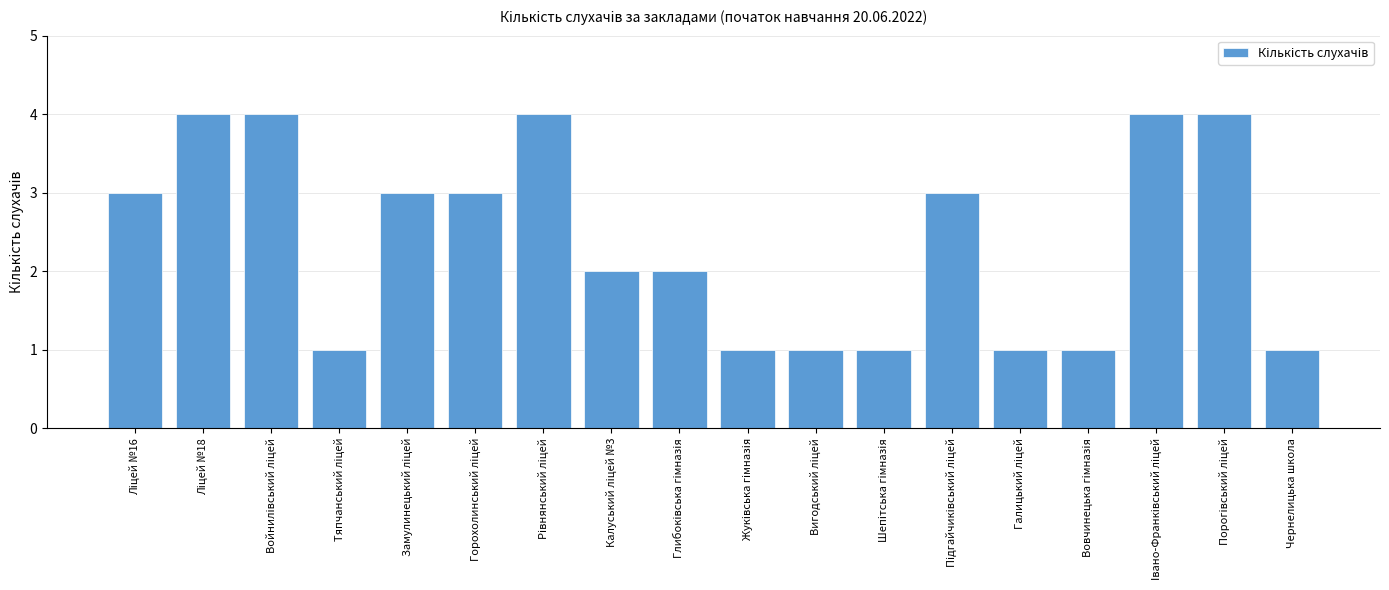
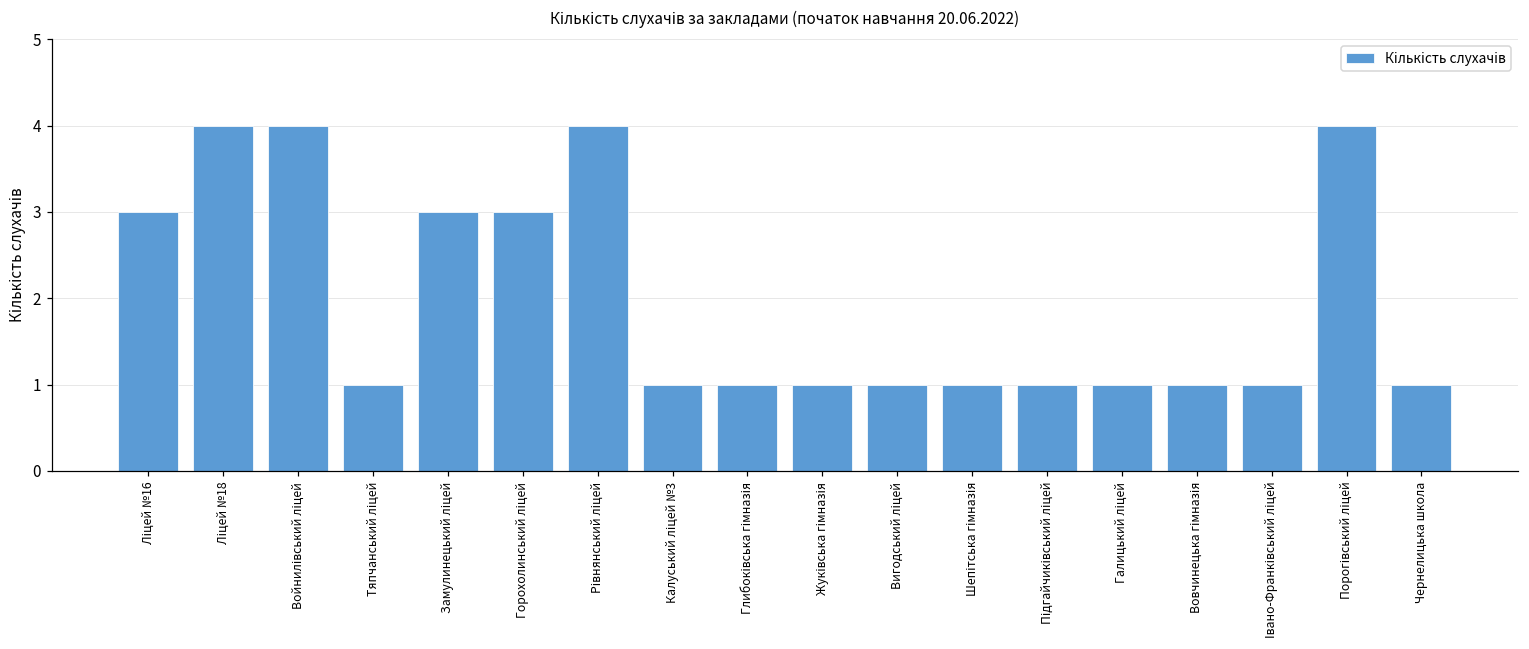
Калуський ліцей №3: 2 -> 1
Глибоківська гімназія: 2 -> 1
Підгайчиківський ліцей: 3 -> 1
Івано-Франківський ліцей: 4 -> 1
